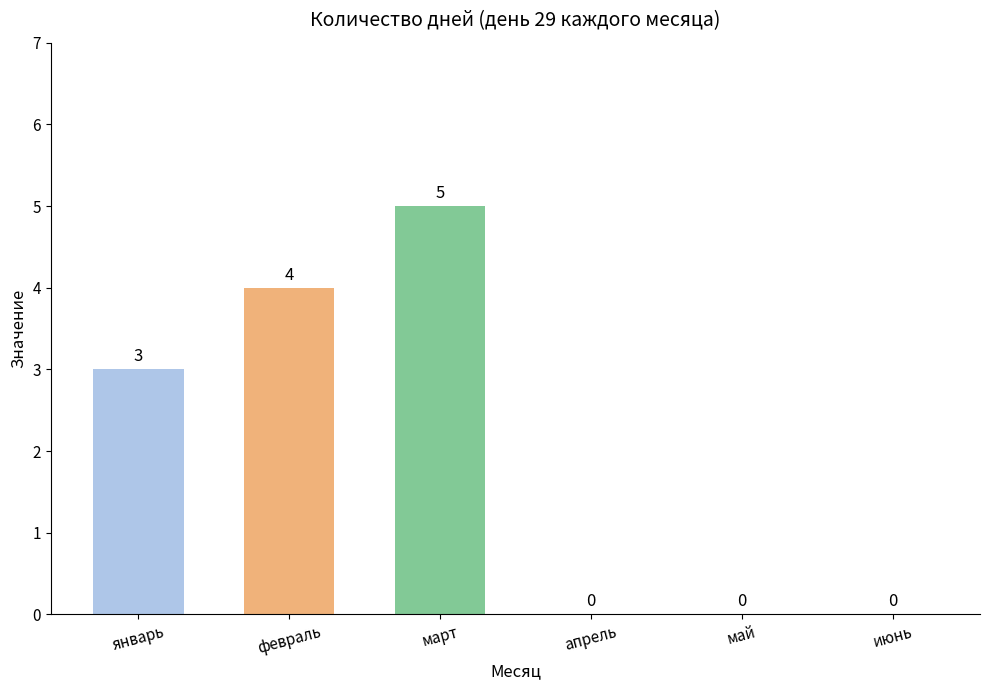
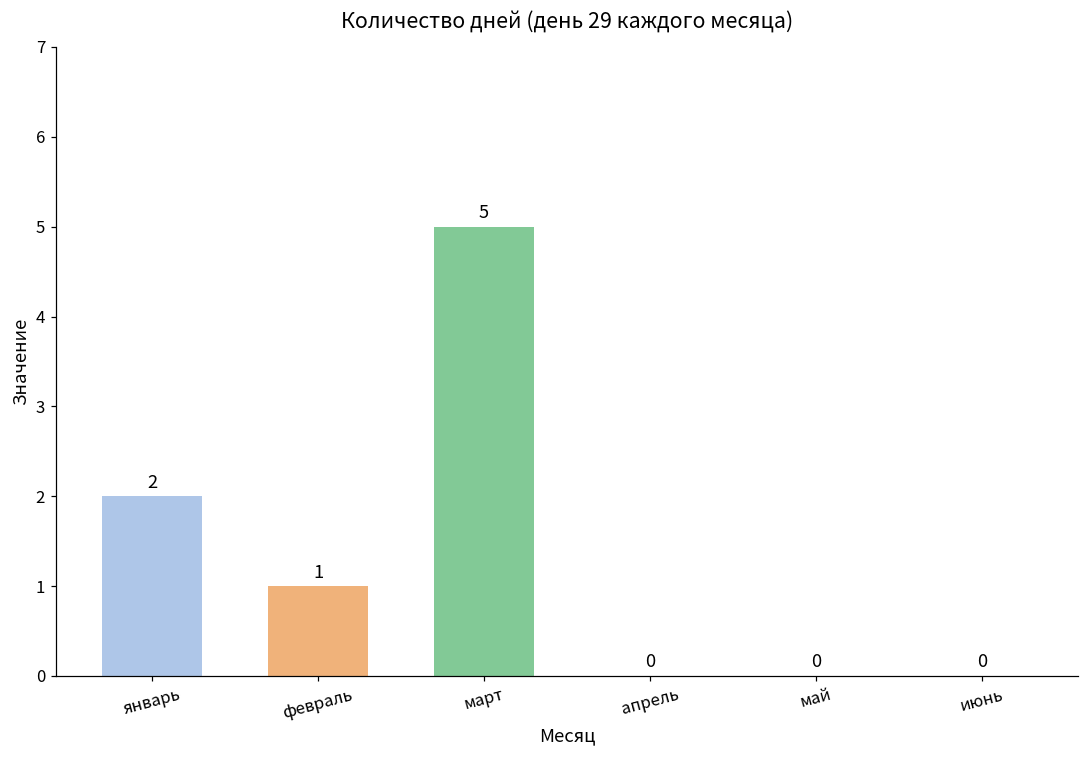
январь: 3 -> 2
февраль: 4 -> 1
